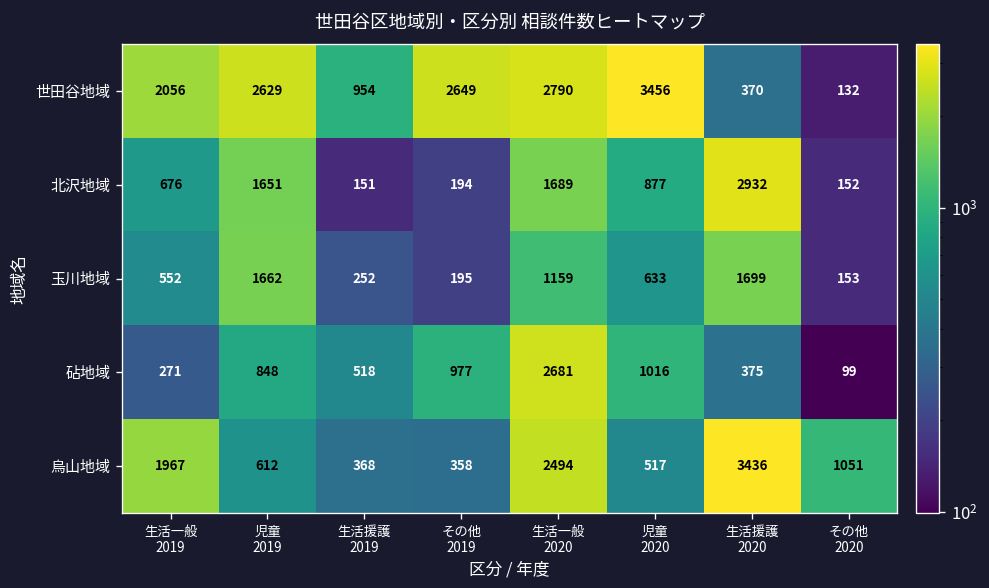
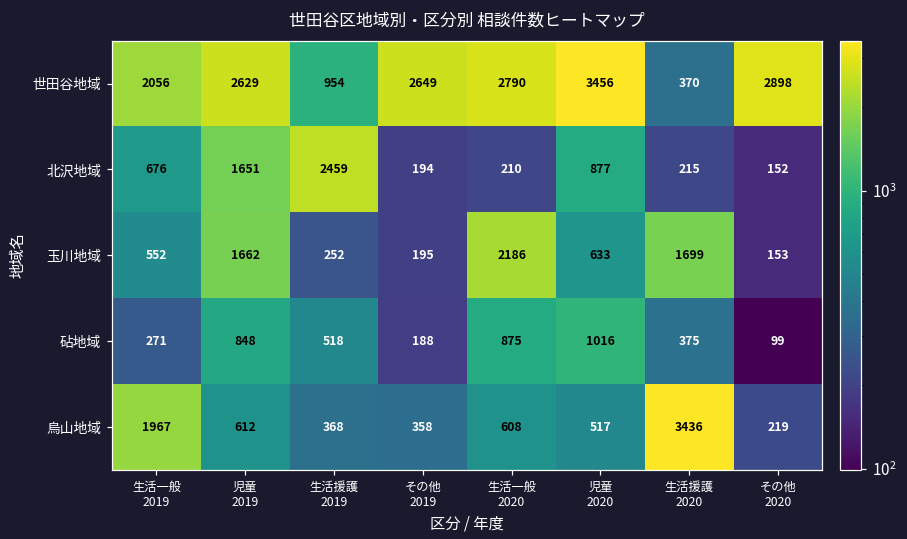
世田谷地域, その他 2020: 132 -> 2898
北沢地域, 生活援護 2019: 151 -> 2459
北沢地域, 生活一般 2020: 1689 -> 210
北沢地域, 生活援護 2020: 2932 -> 215
玉川地域, 生活一般 2020: 1159 -> 2186
砧地域, その他 2019: 977 -> 188
砧地域, 生活一般 2020: 2681 -> 875
烏山地域, 生活一般 2020: 2494 -> 608
烏山地域, その他 2020: 1051 -> 219
